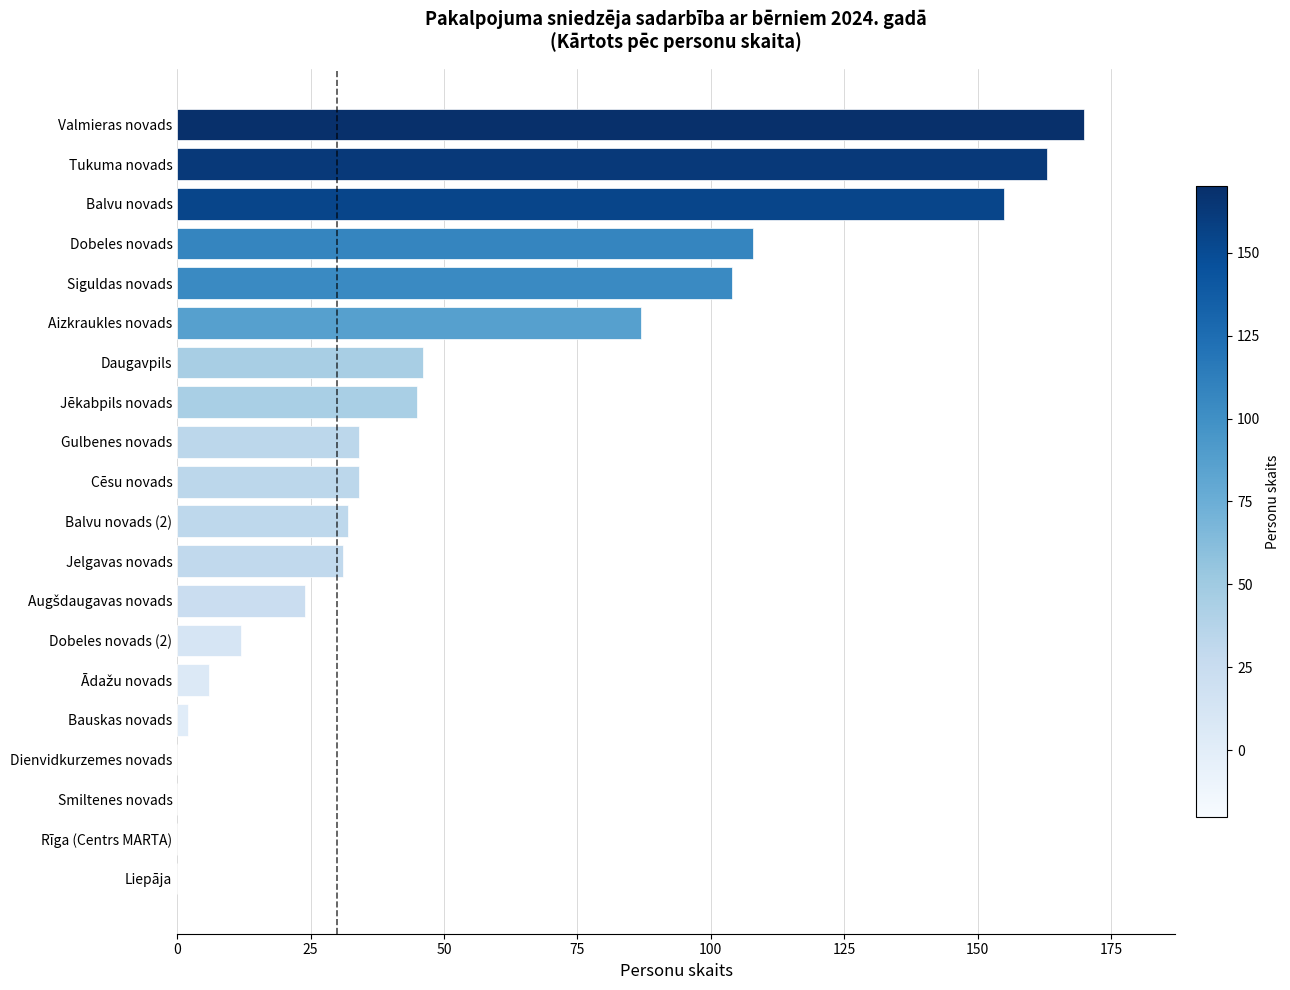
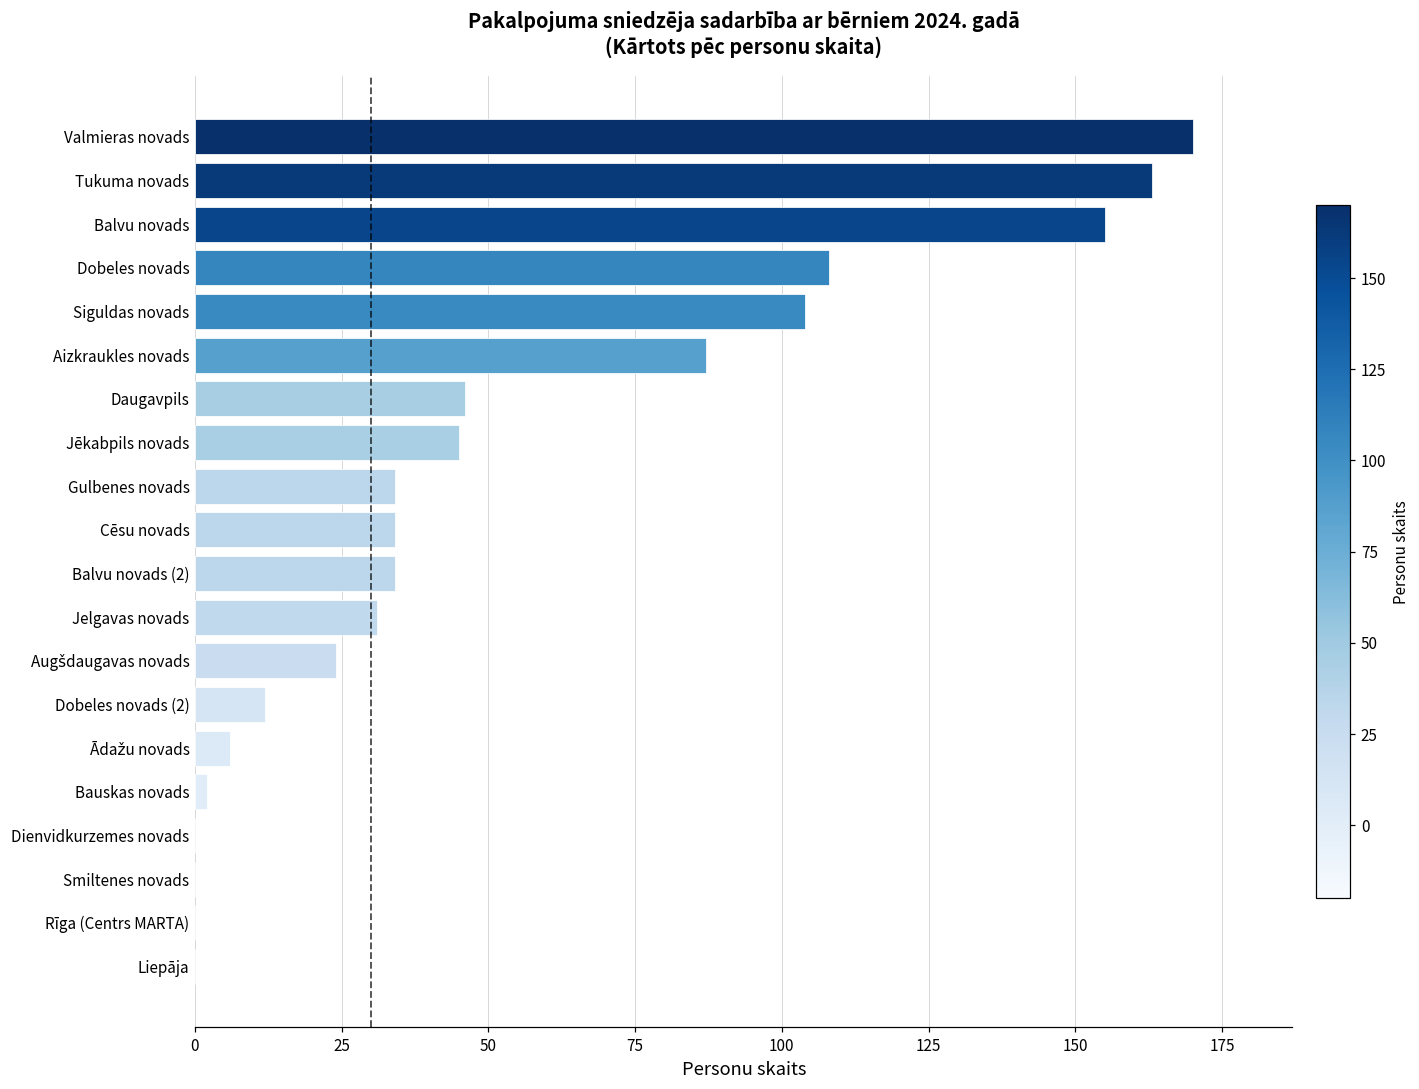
Balvu novads (2): 32 -> 34
